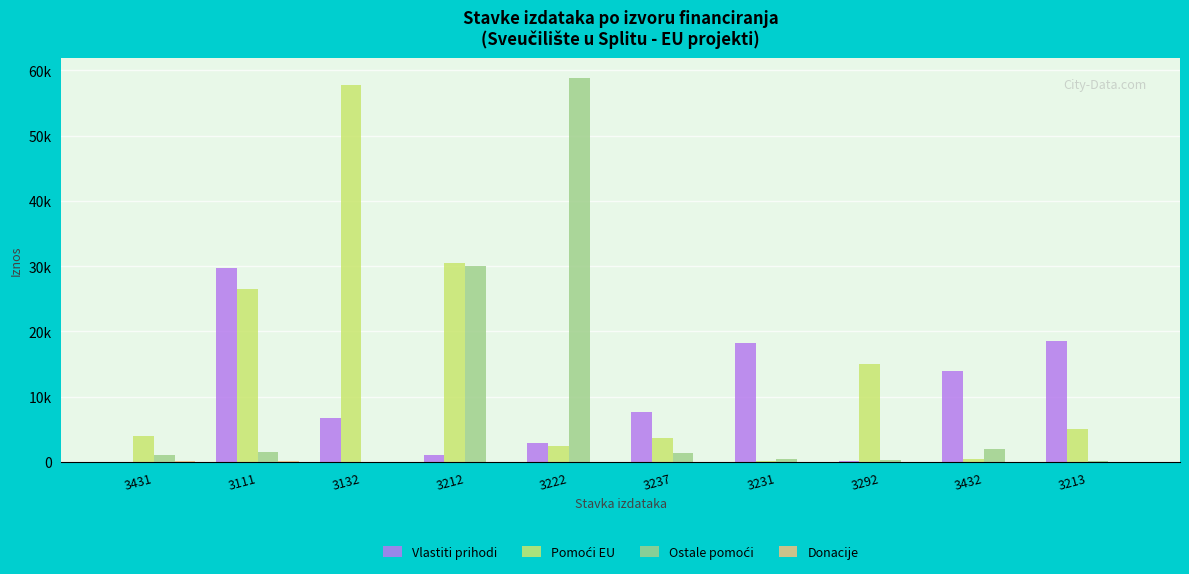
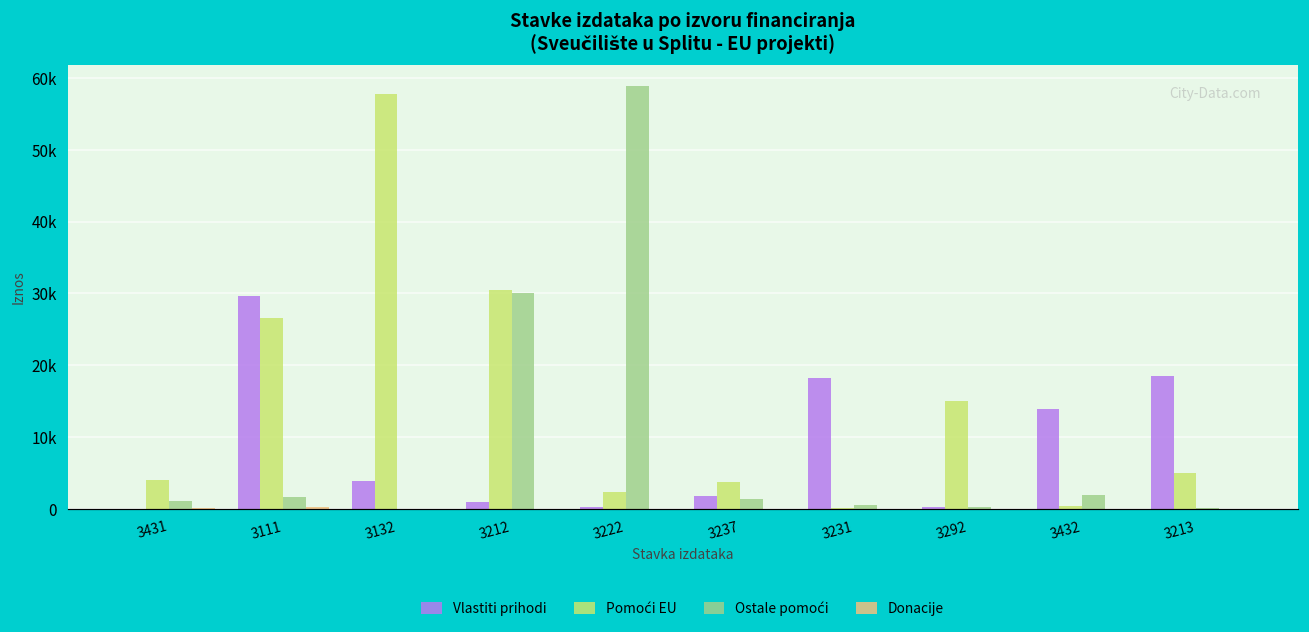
Vlastiti prihodi, 3132: 7000 -> 4000
Vlastiti prihodi, 3222: 3000 -> 0
Vlastiti prihodi, 3237: 8000 -> 2000
